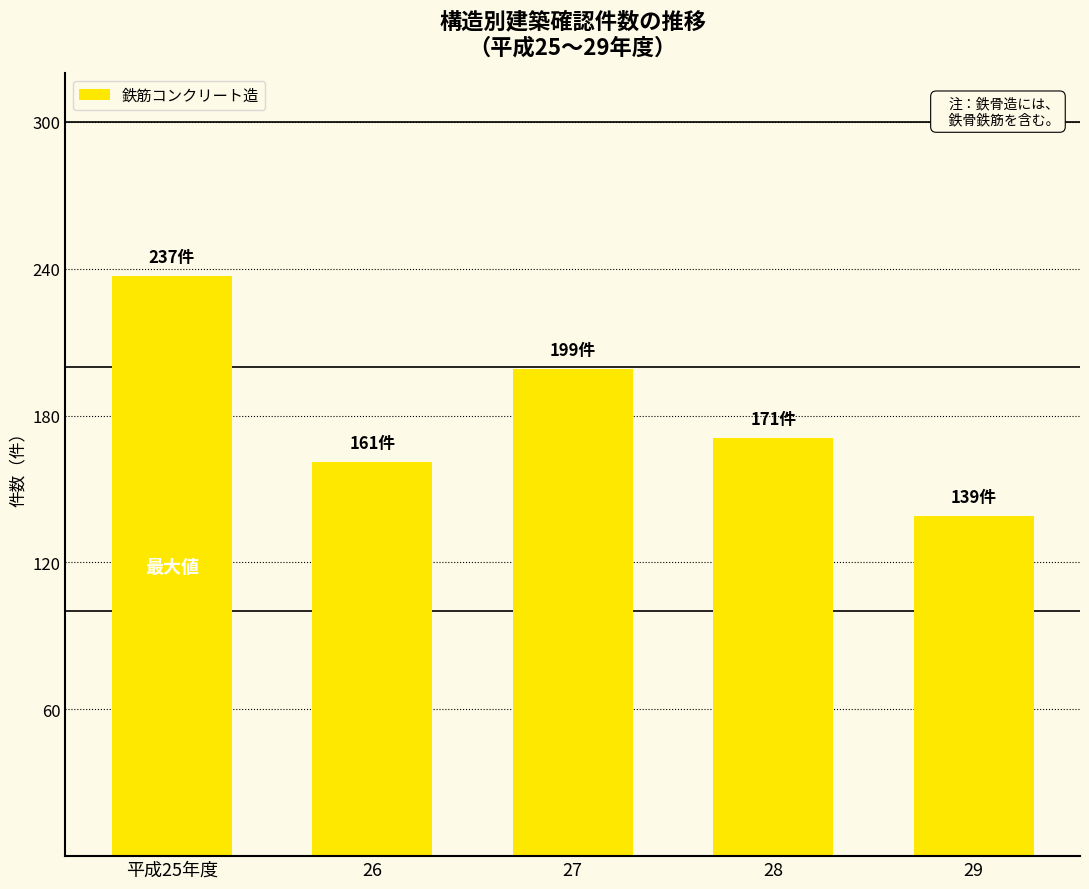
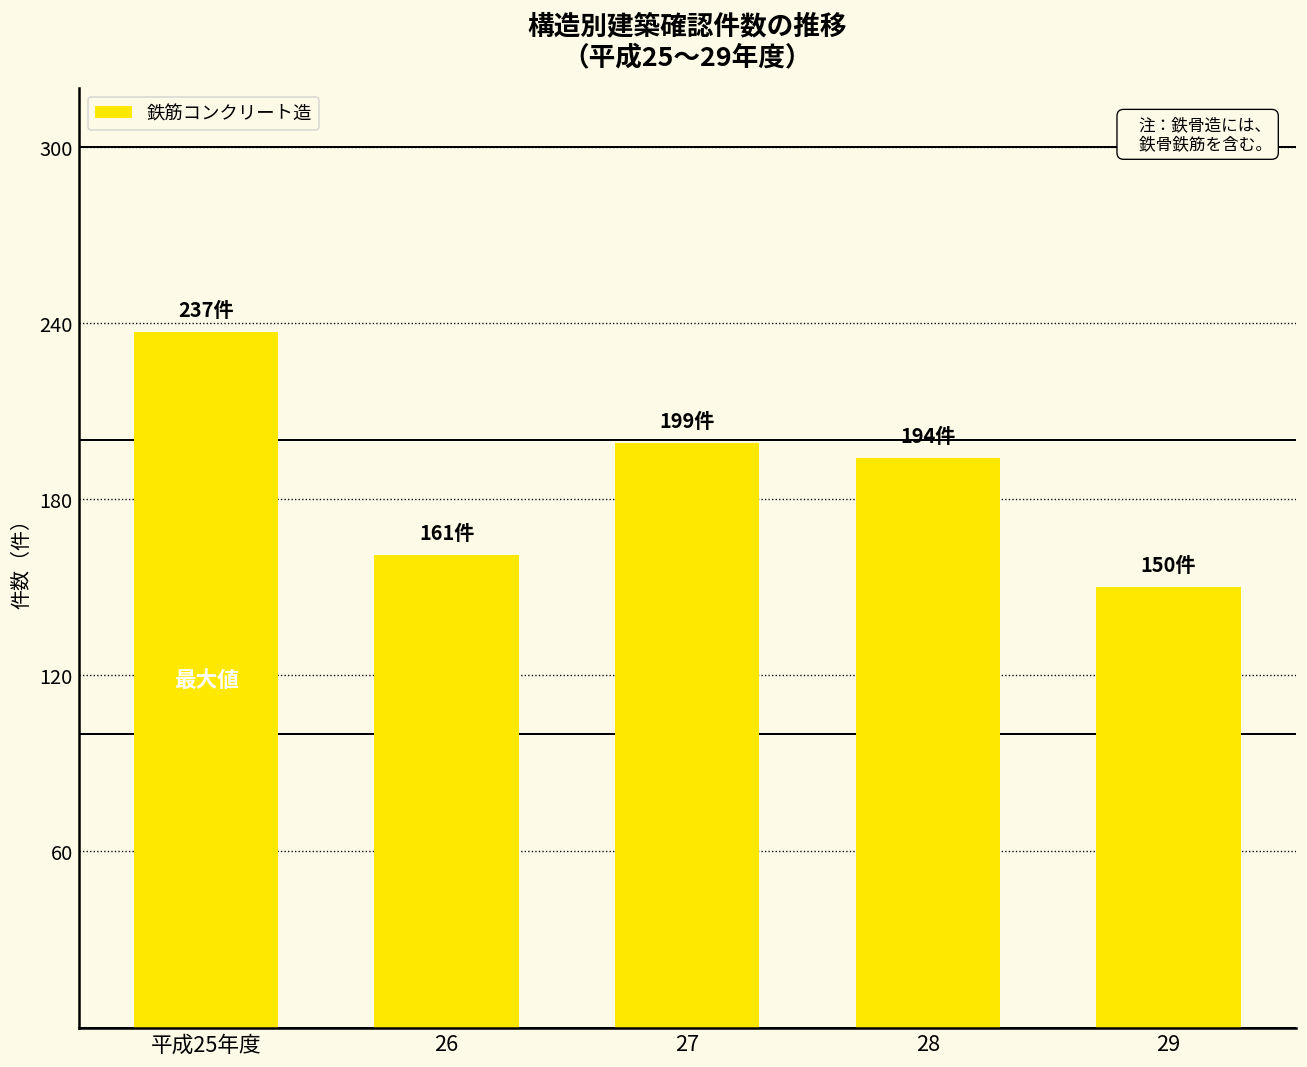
28: 171件 -> 194件
29: 139件 -> 150件
